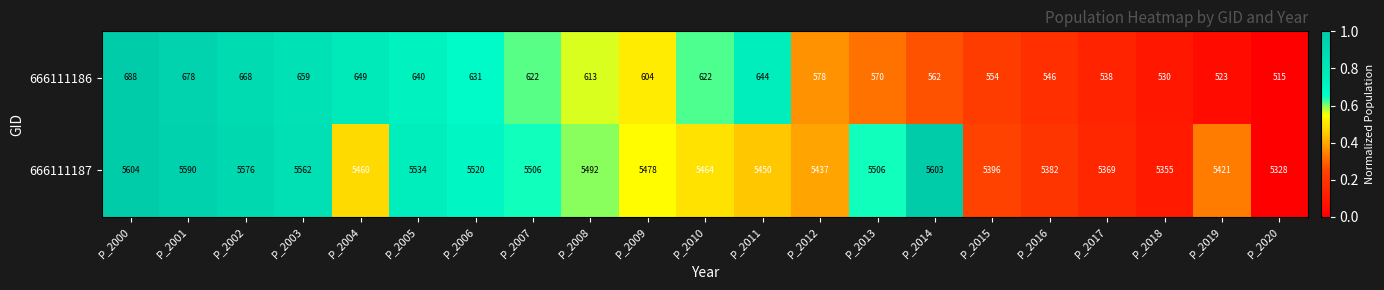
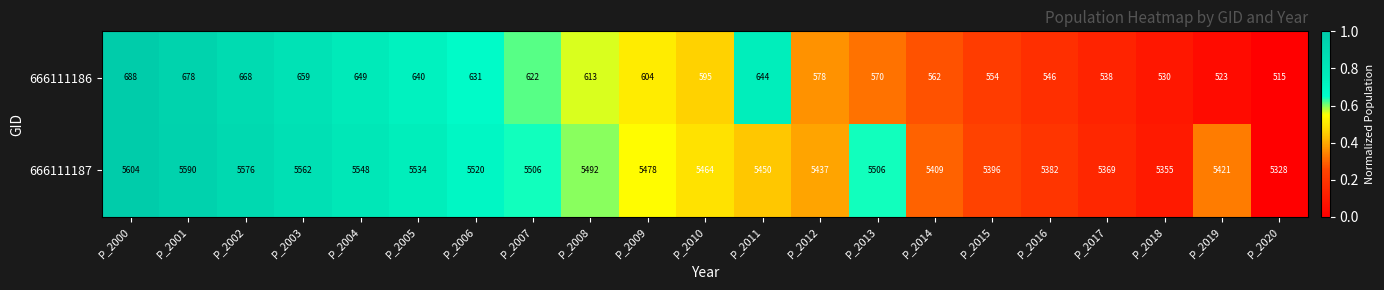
666111186, P_2010: 622 -> 595
666111187, P_2004: 5460 -> 5548
666111187, P_2014: 5603 -> 5409
